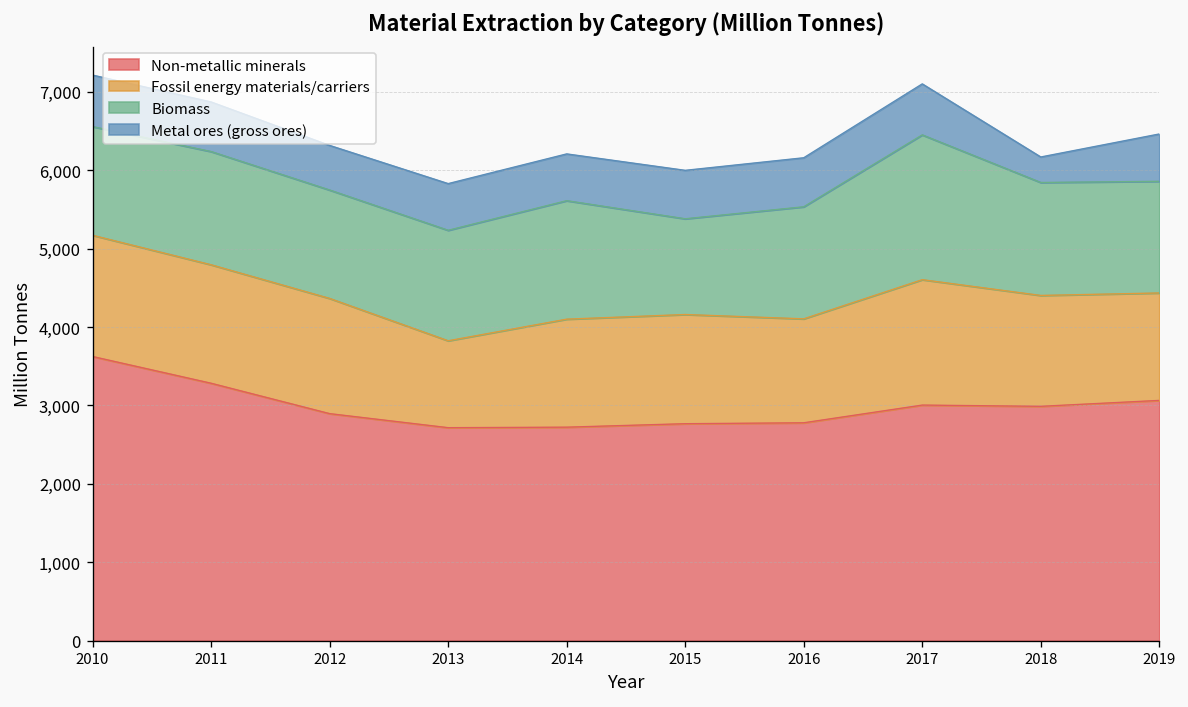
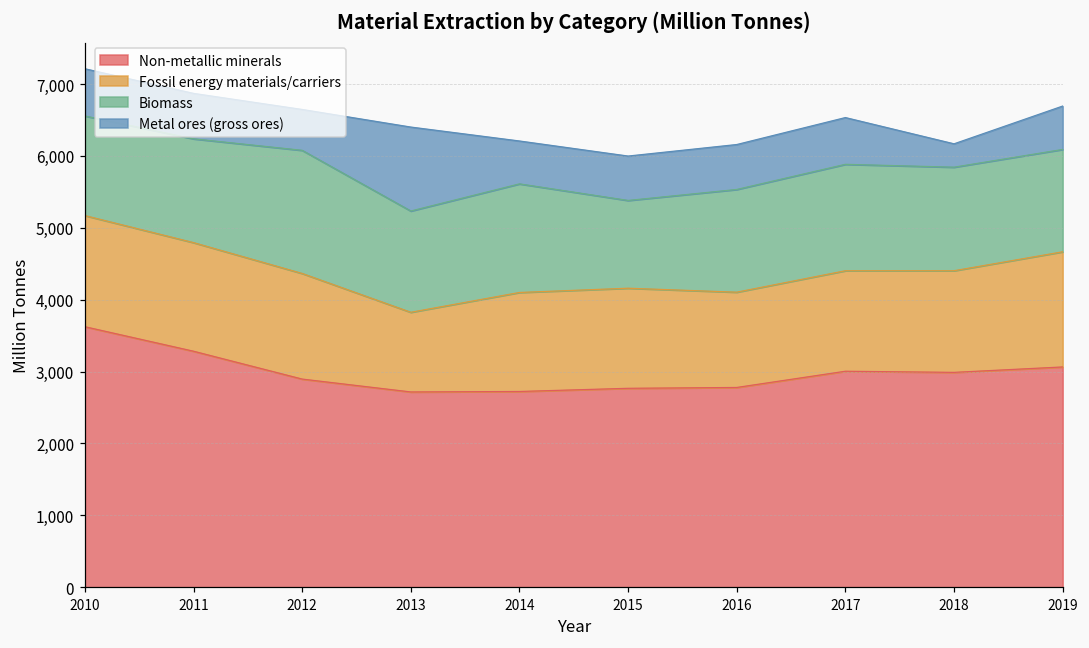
Biomass, 2012: 1,400 -> 1,700
Metal ores (gross ores), 2013: 600 -> 1,200
Fossil energy materials/carriers, 2017: 1,600 -> 1,400
Biomass, 2017: 1,800 -> 1,500
Fossil energy materials/carriers, 2019: 1,400 -> 1,600
